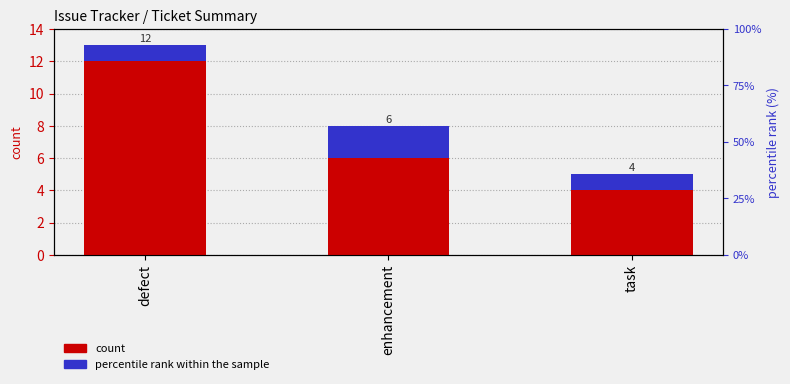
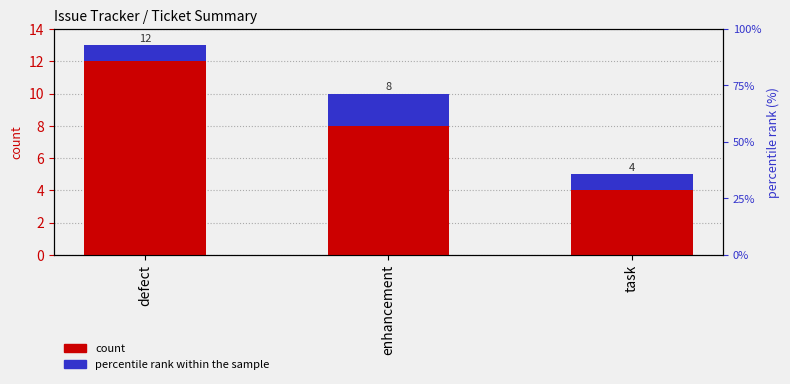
count, enhancement: 6 -> 8
